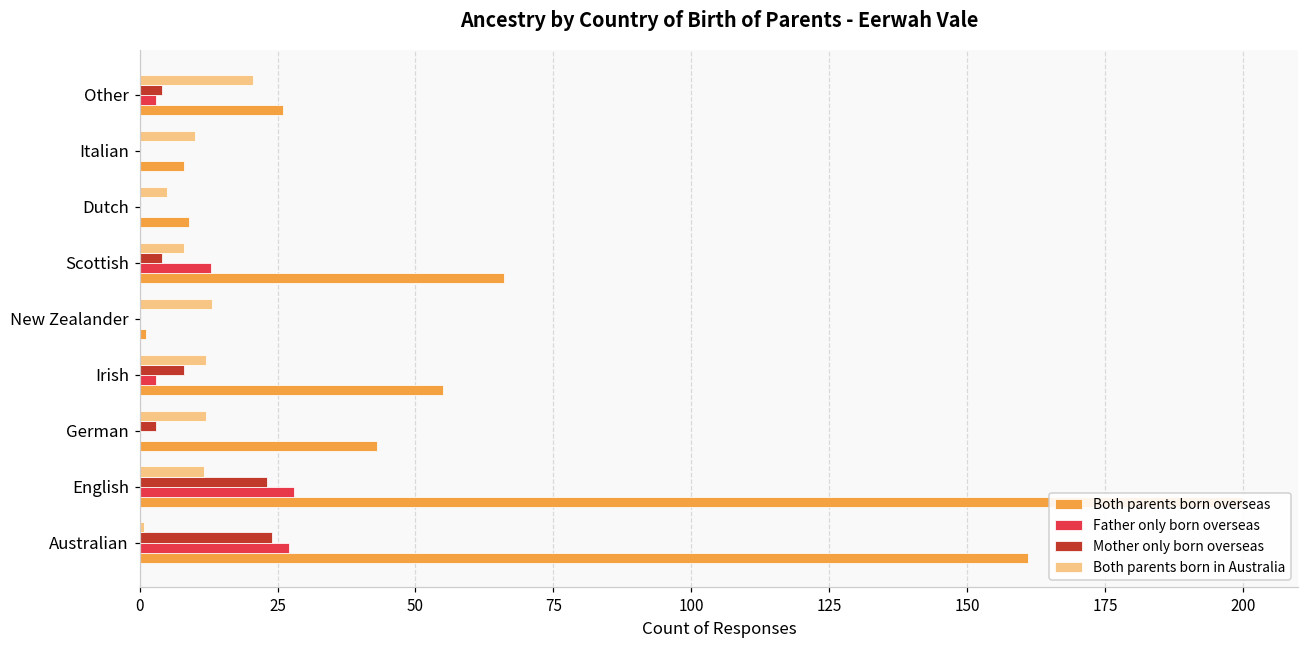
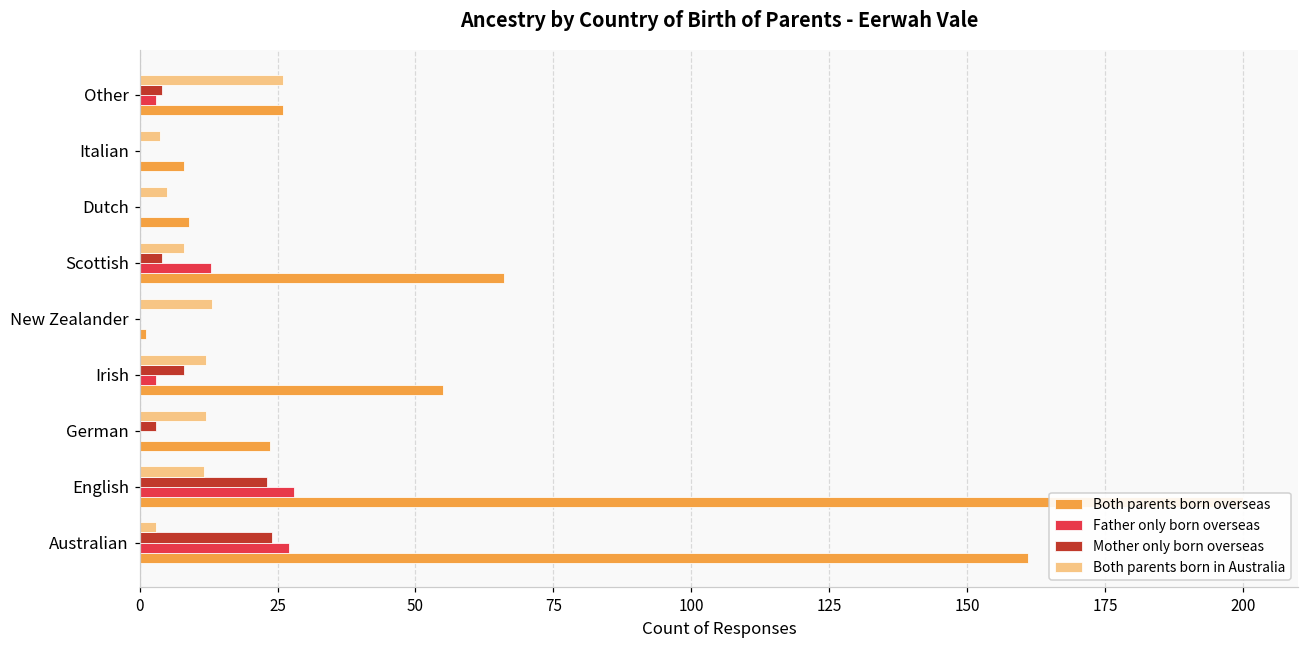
Both parents born in Australia, Other: 21 -> 26
Both parents born in Australia, Italian: 10 -> 4
Both parents born overseas, German: 43 -> 24
Both parents born in Australia, Australian: 1 -> 3
